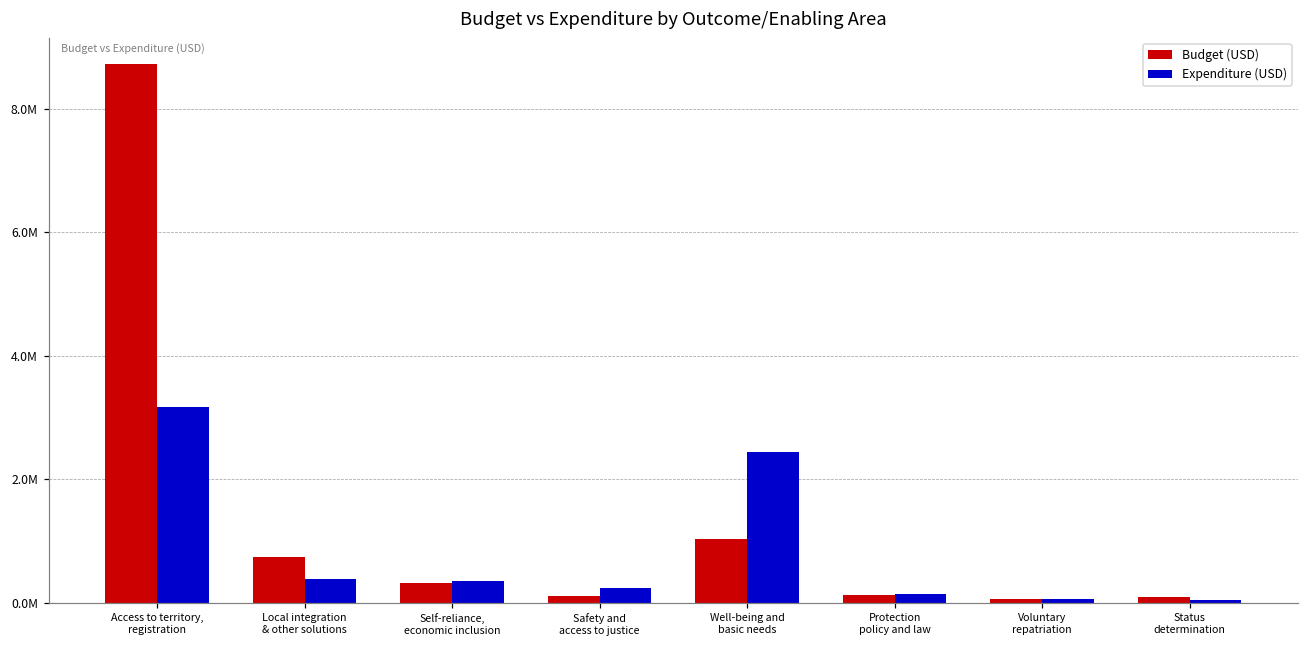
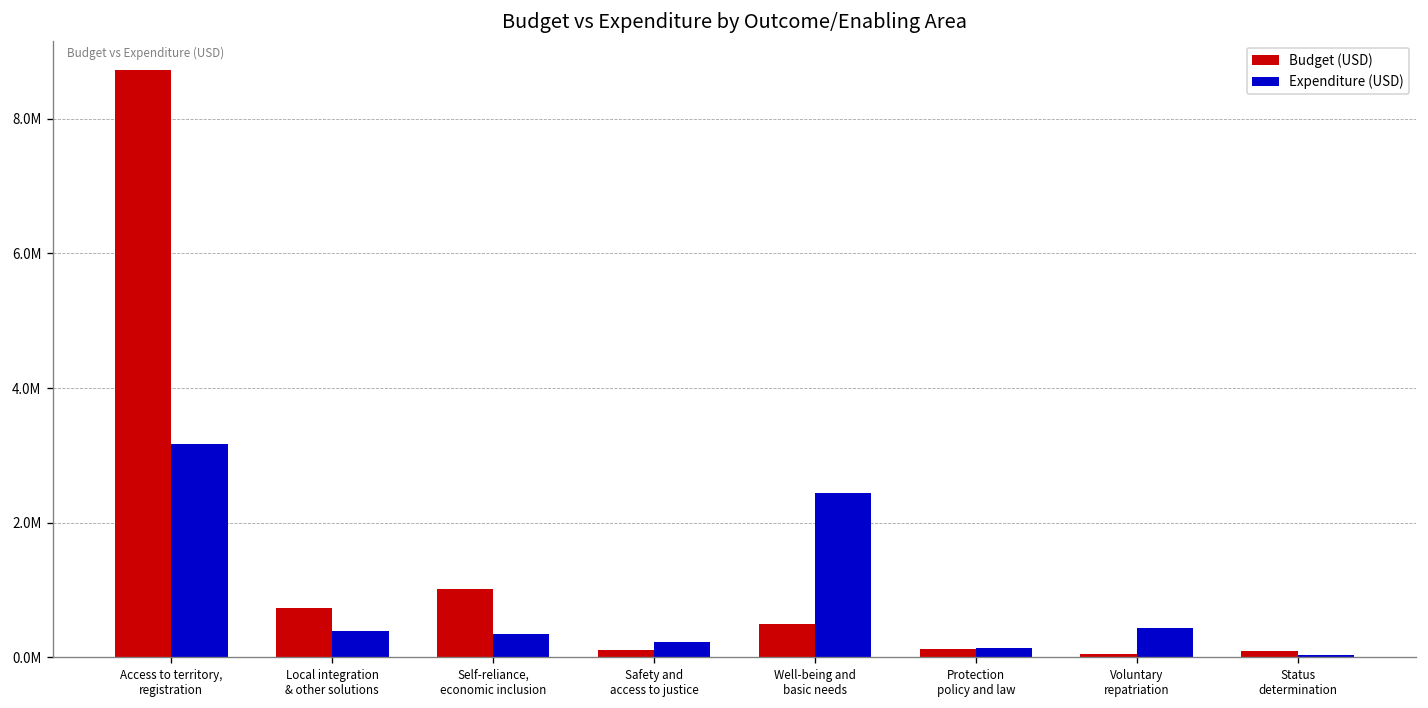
Budget (USD), Self-reliance, economic inclusion: 300000 -> 1000000
Budget (USD), Well-being and basic needs: 1000000 -> 500000
Expenditure (USD), Voluntary repatriation: 100000 -> 400000
